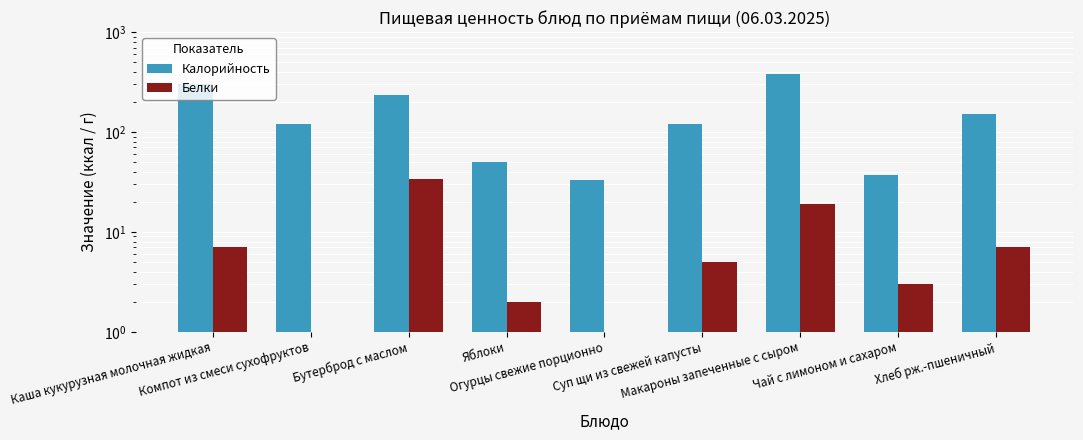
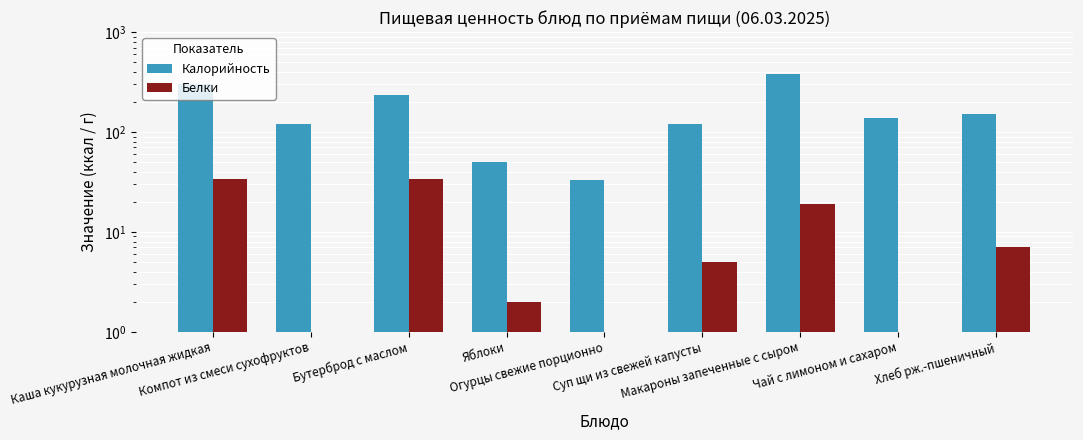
Белки, Каша кукурузная молочная жидкая: 7 -> 34
Калорийность, Чай с лимоном и сахаром: 37 -> 140
Белки, Чай с лимоном и сахаром: 3 -> 1
